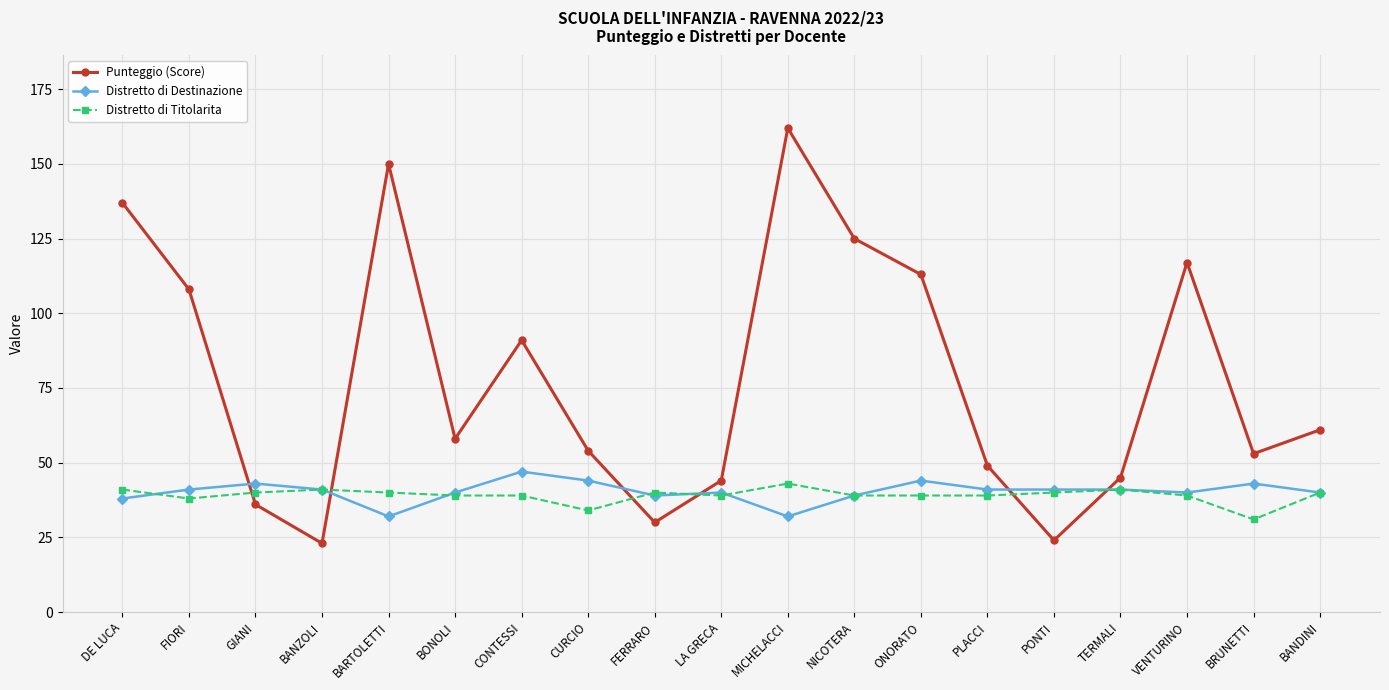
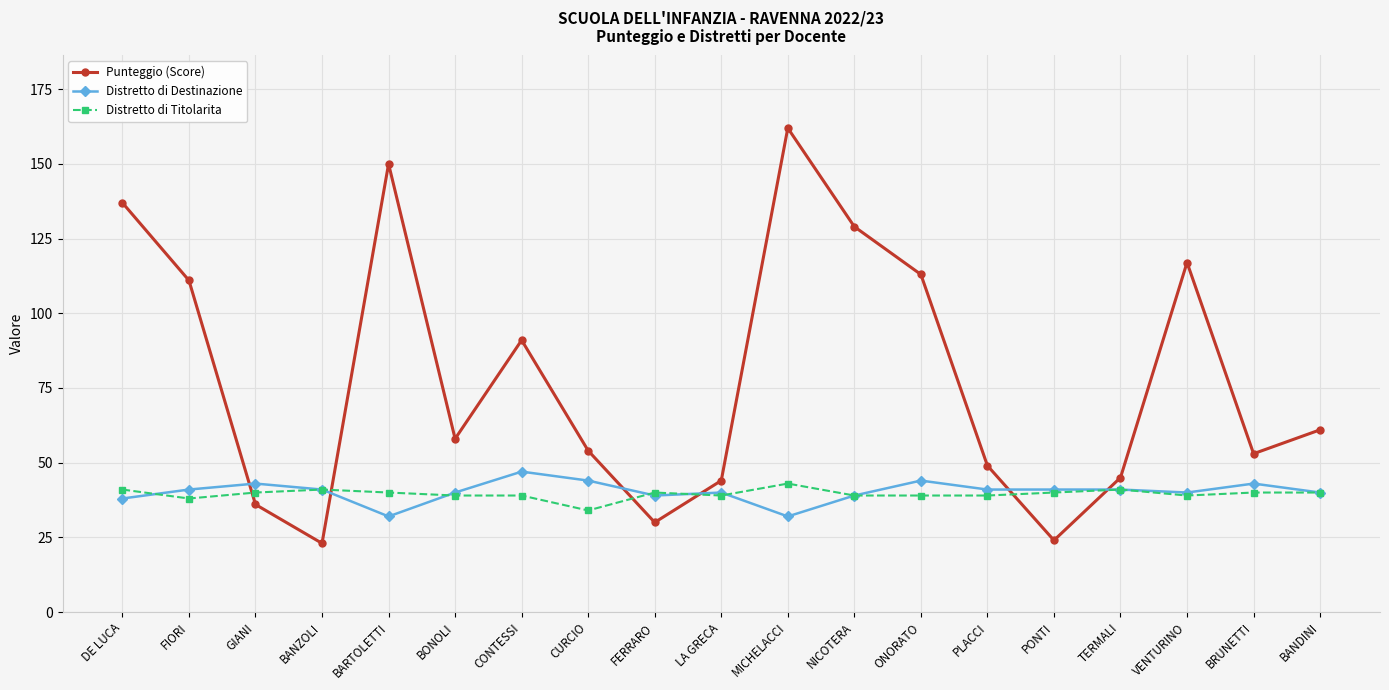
Punteggio (Score), FIORI: 108 -> 111
Punteggio (Score), NICOTERA: 125 -> 129
Distretto di Titolarita, BRUNETTI: 31 -> 40
